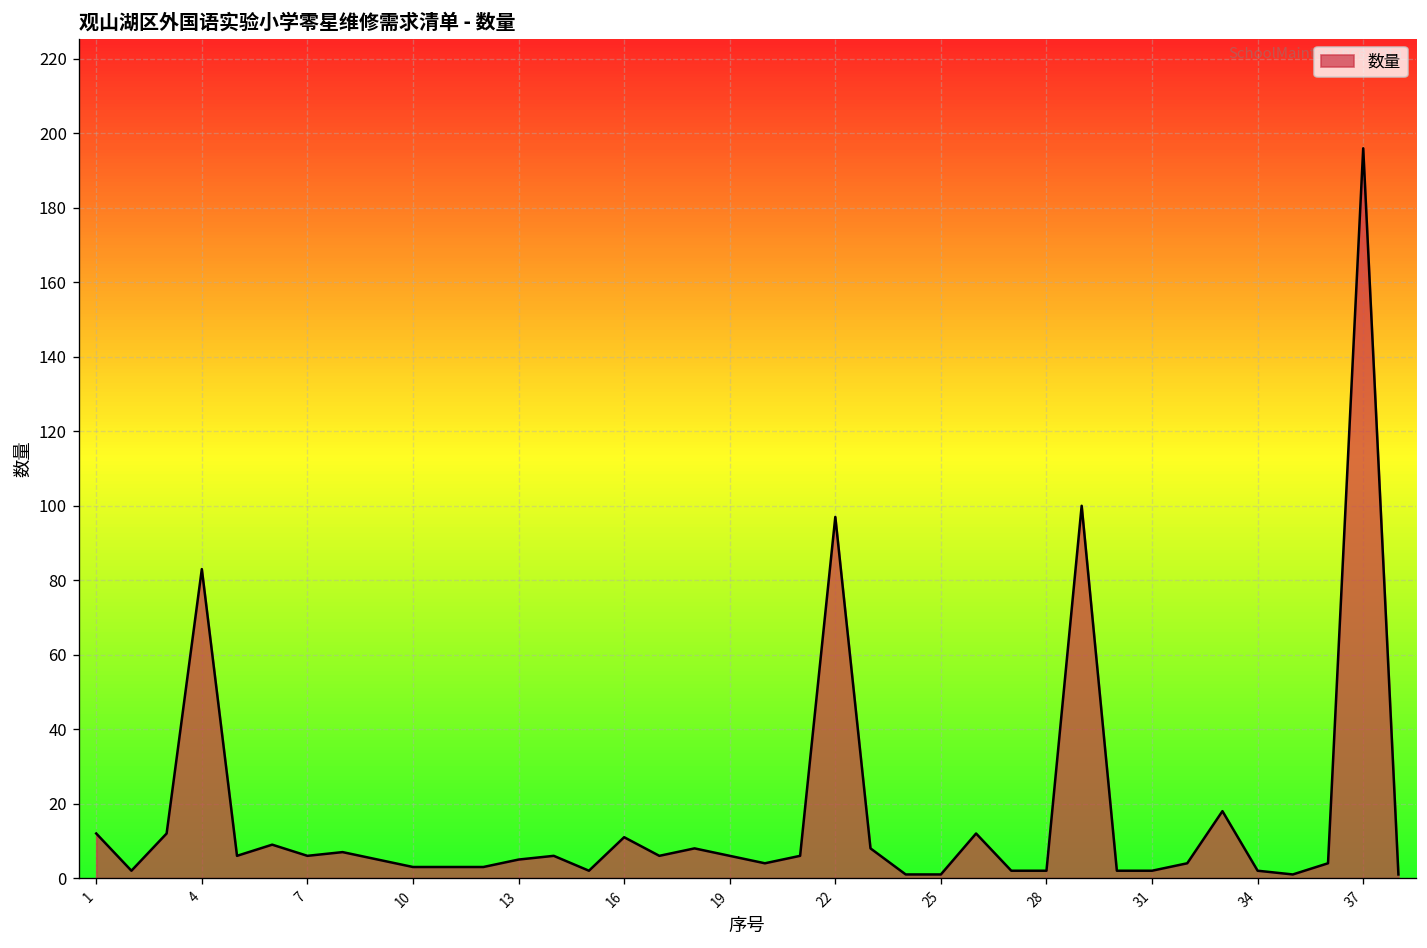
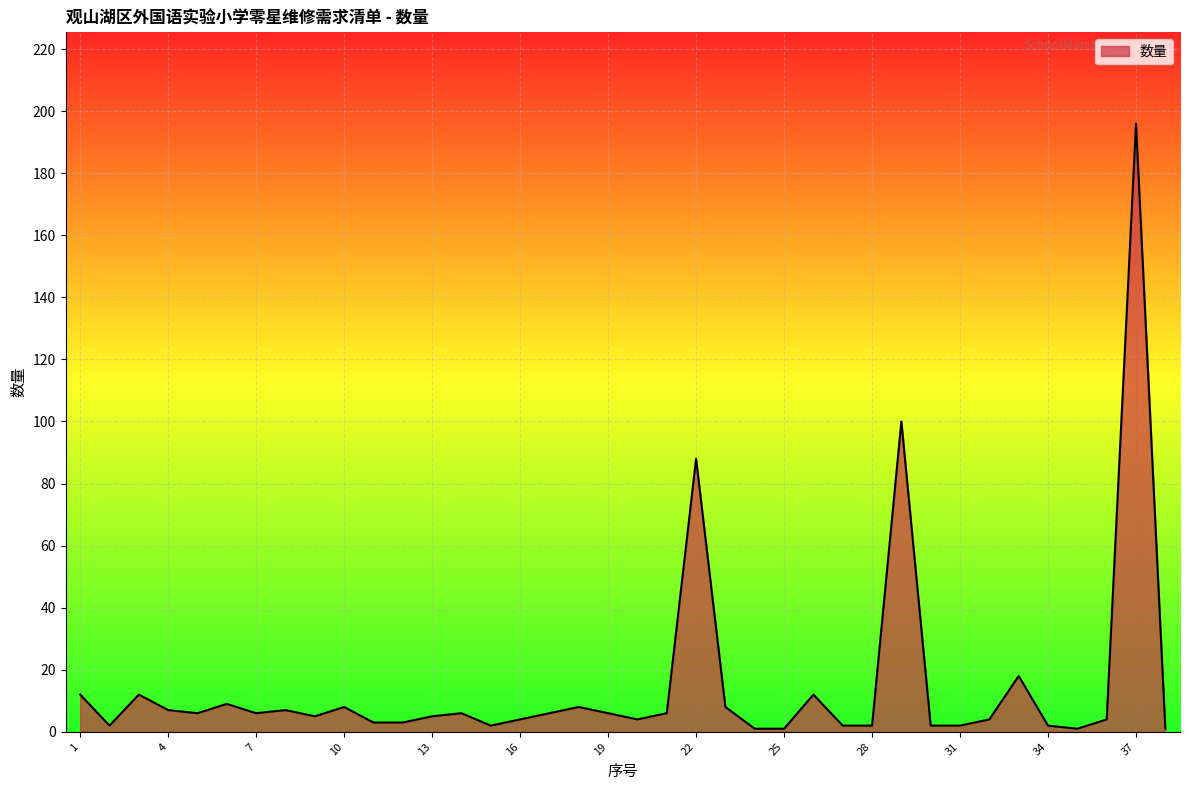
4: 83 -> 7
10: 3 -> 8
16: 11 -> 4
22: 97 -> 88
